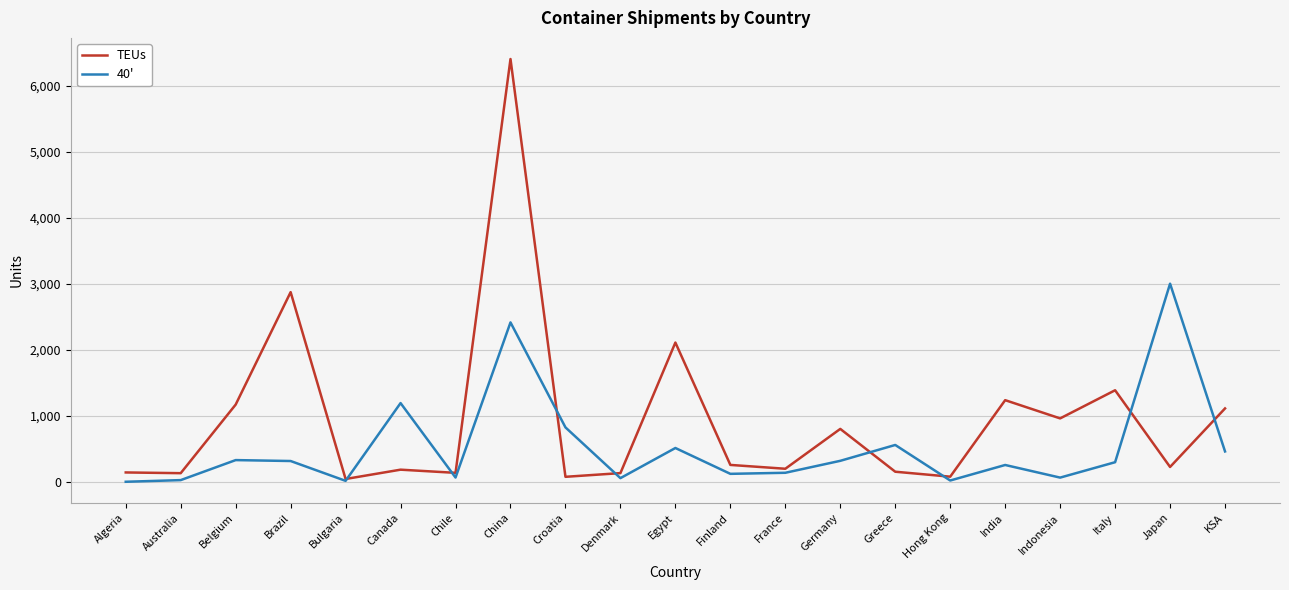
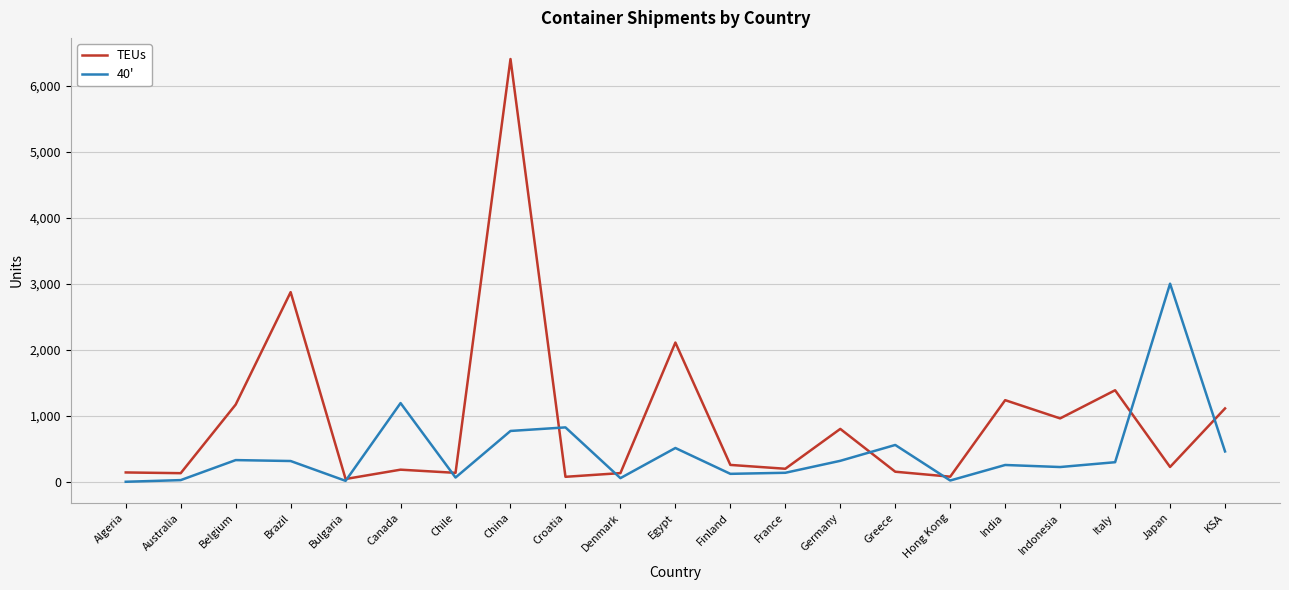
40', China: 2,400 -> 800
40', Indonesia: 100 -> 200
